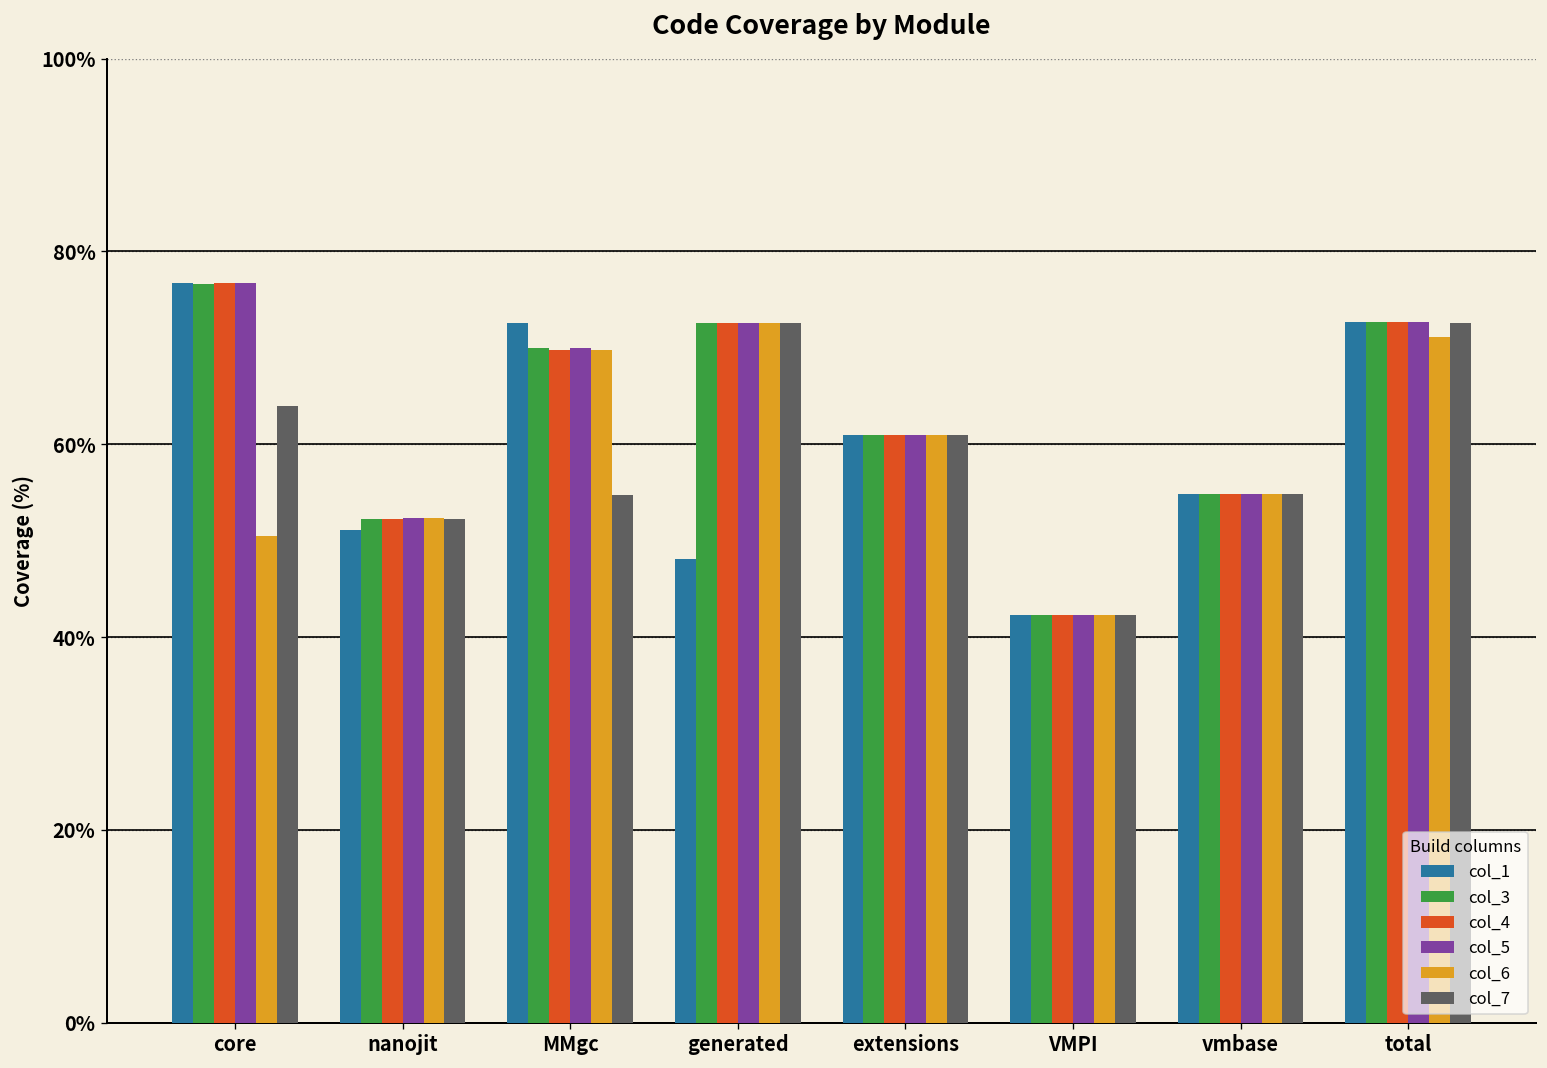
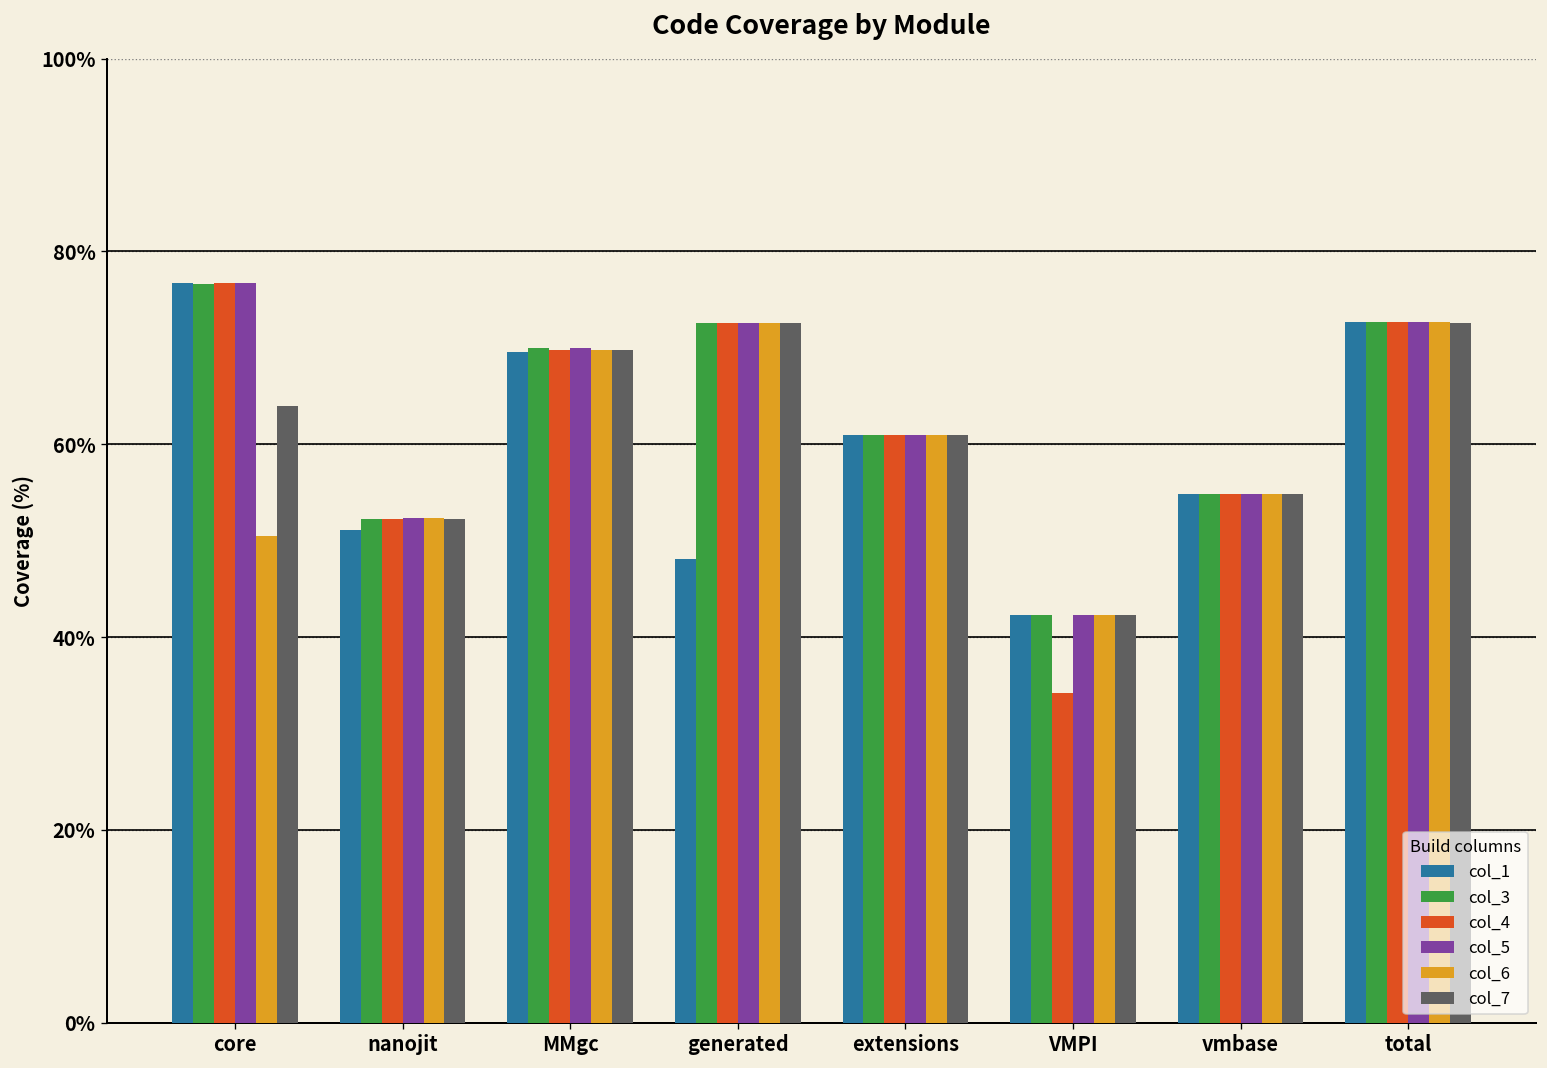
col_1, MMgc: 73% -> 70%
col_7, MMgc: 55% -> 70%
col_4, VMPI: 42% -> 34%
col_6, total: 71% -> 73%
